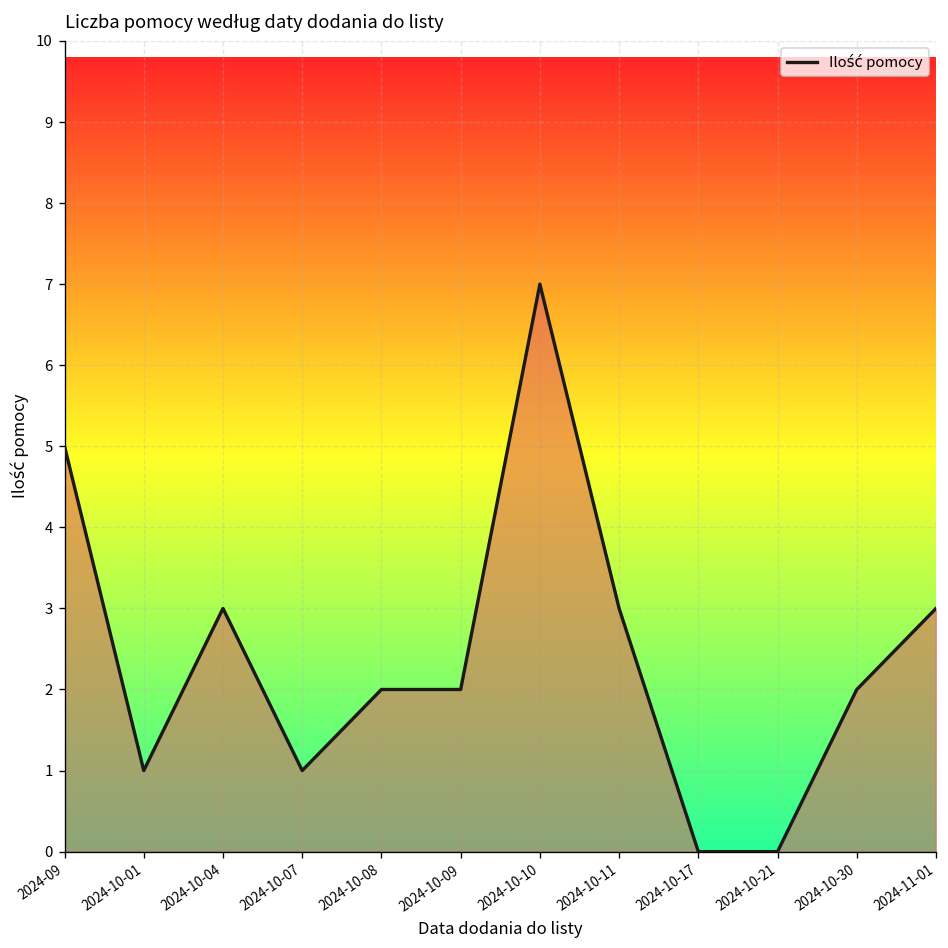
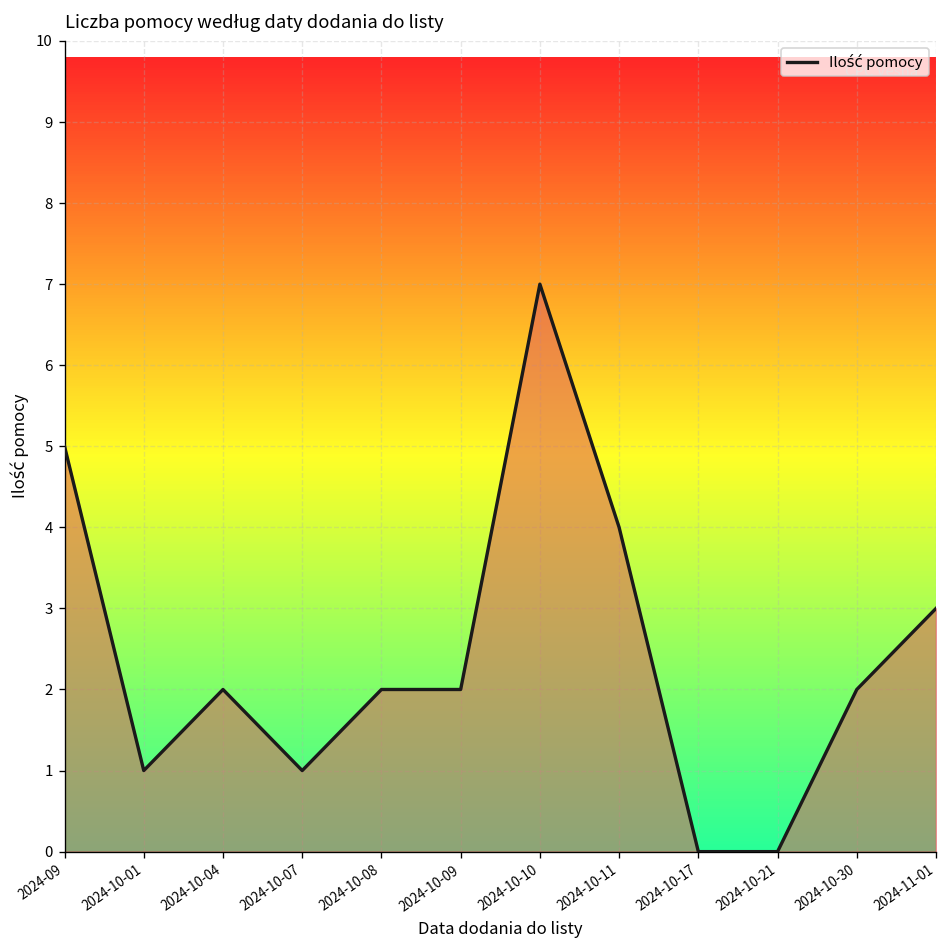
2024-10-04: 3 -> 2
2024-10-11: 3 -> 4
